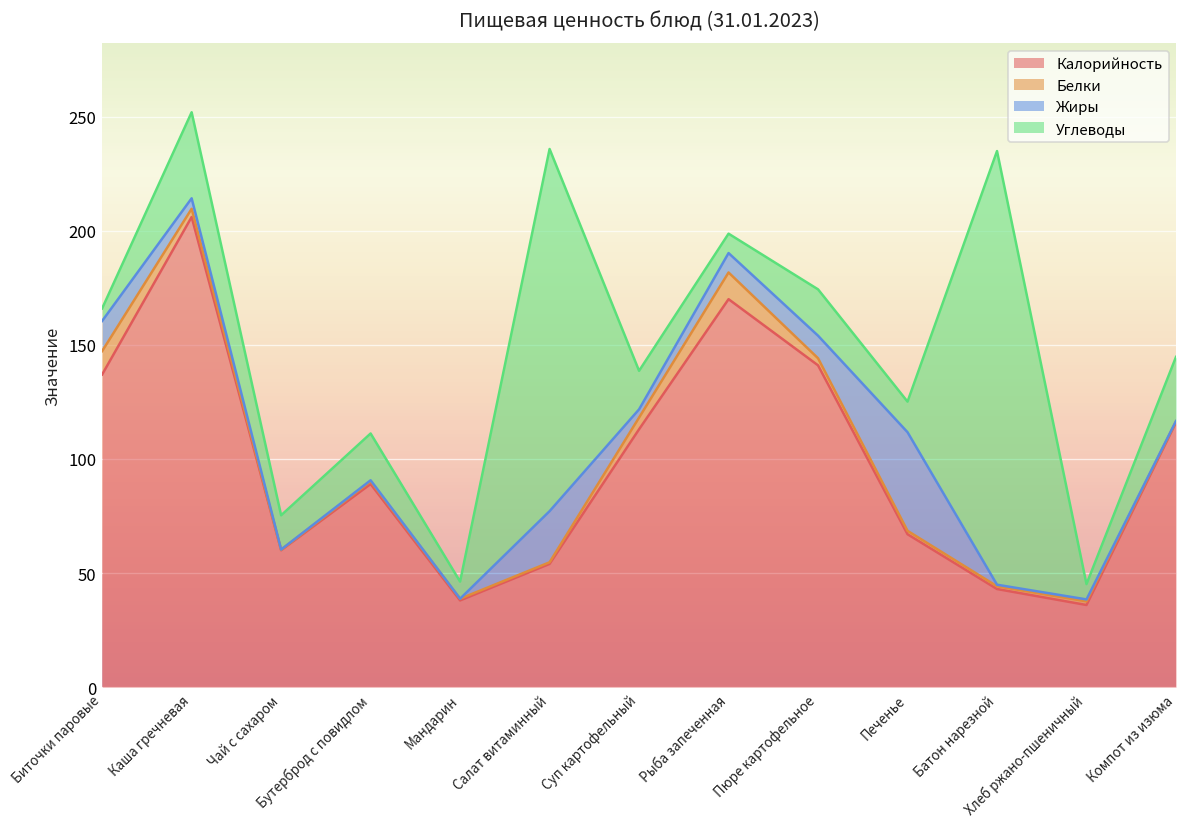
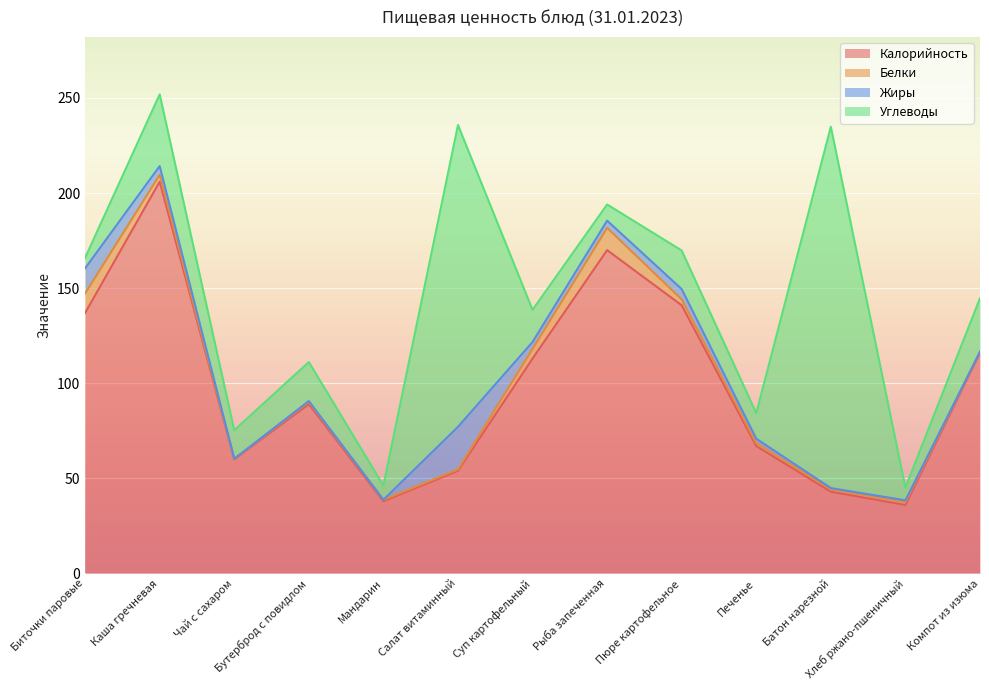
Жиры, Рыба запеченная: 9 -> 4
Жиры, Пюре картофельное: 10 -> 5
Жиры, Печенье: 43 -> 2
